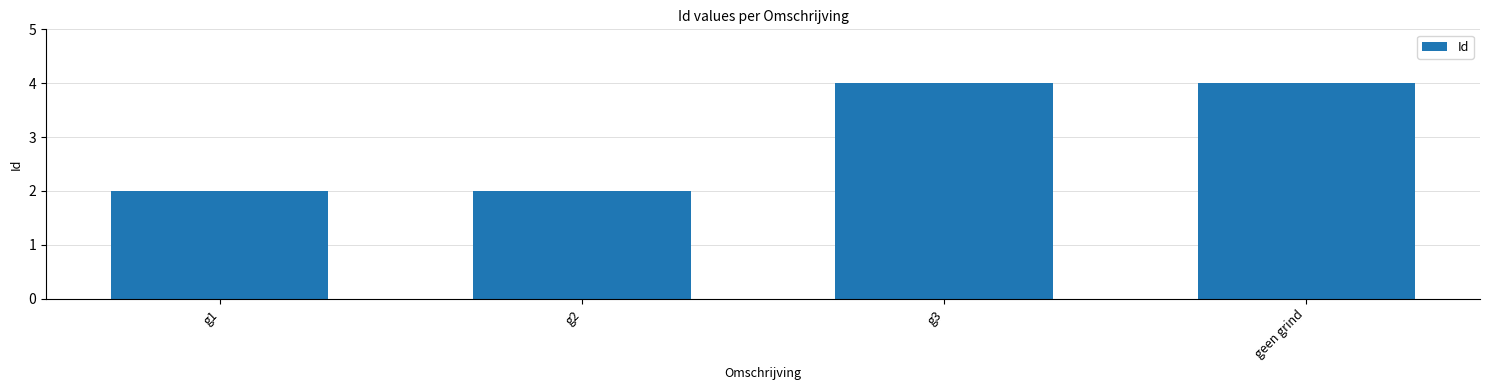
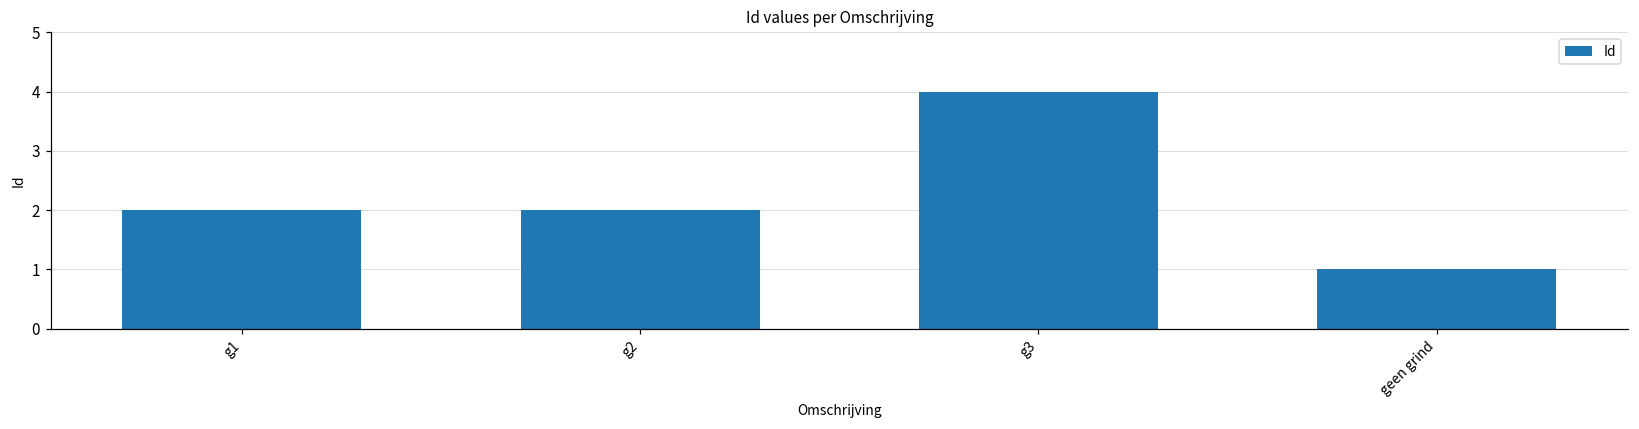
geen grind: 4 -> 1
